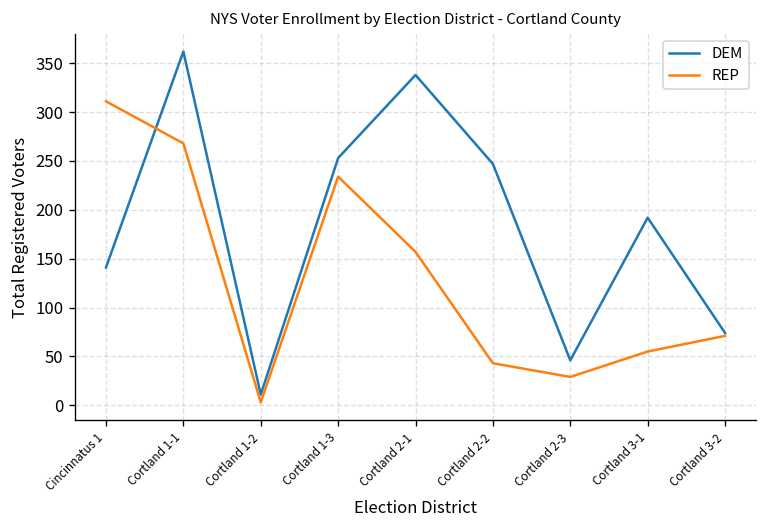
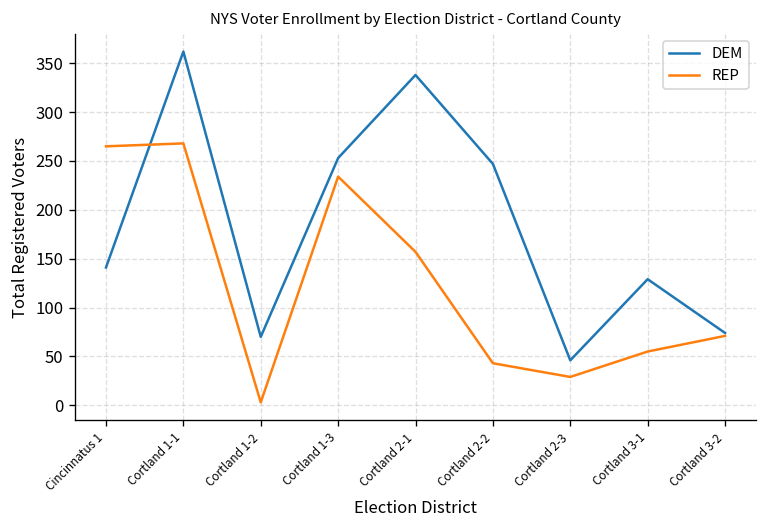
REP, Cincinnatus 1: 310 -> 270
DEM, Cortland 1-2: 10 -> 70
DEM, Cortland 3-1: 190 -> 130
